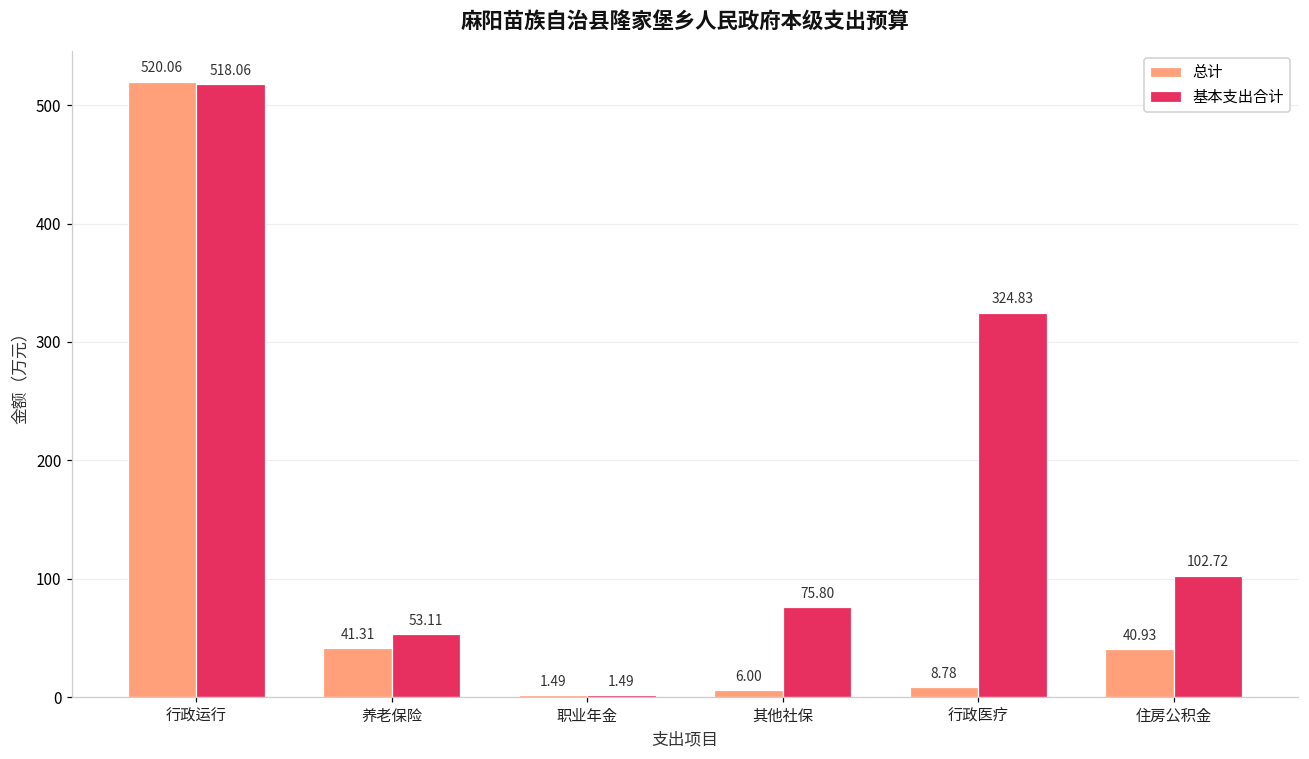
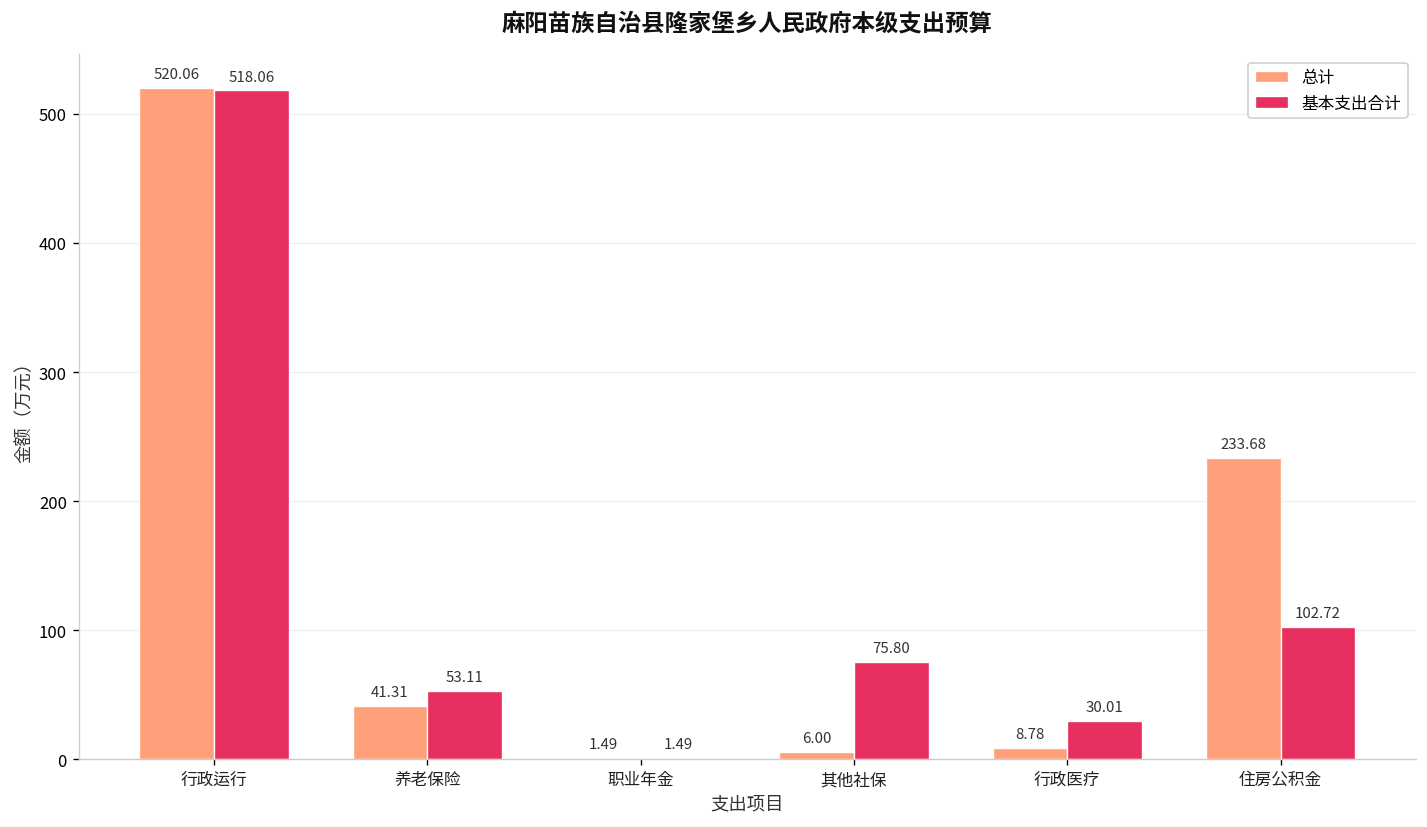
基本支出合计, 行政医疗: 324.83 -> 30.01
总计, 住房公积金: 40.93 -> 233.68
